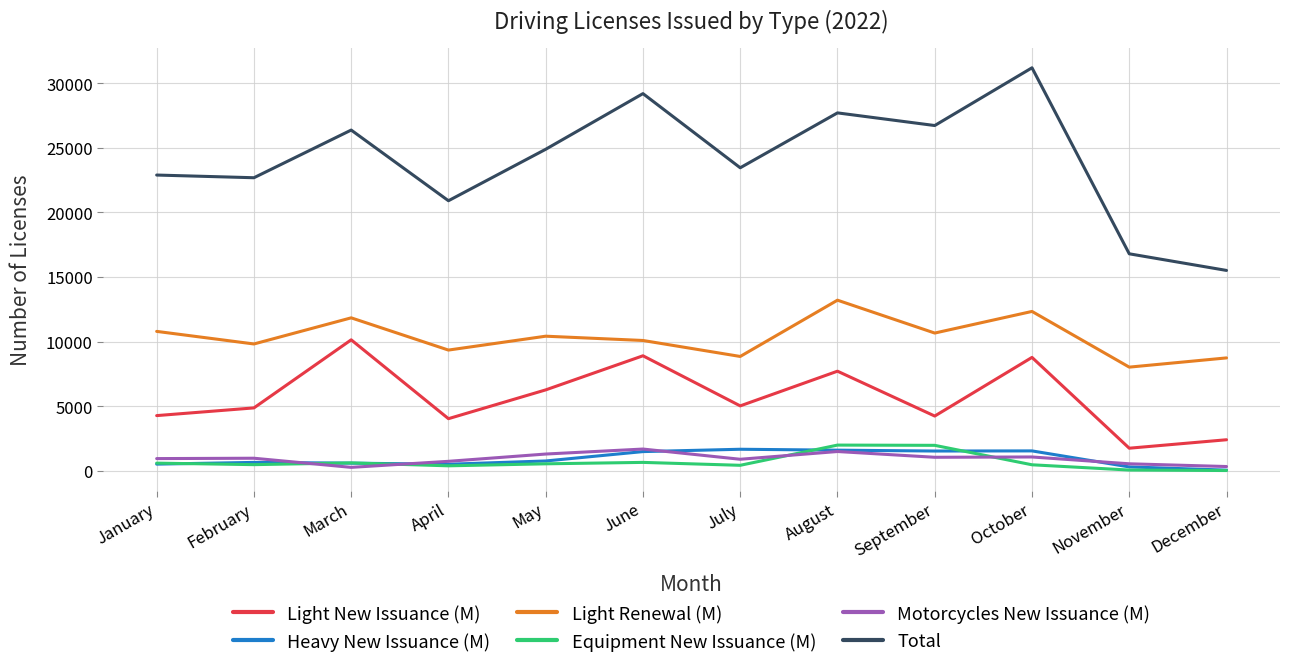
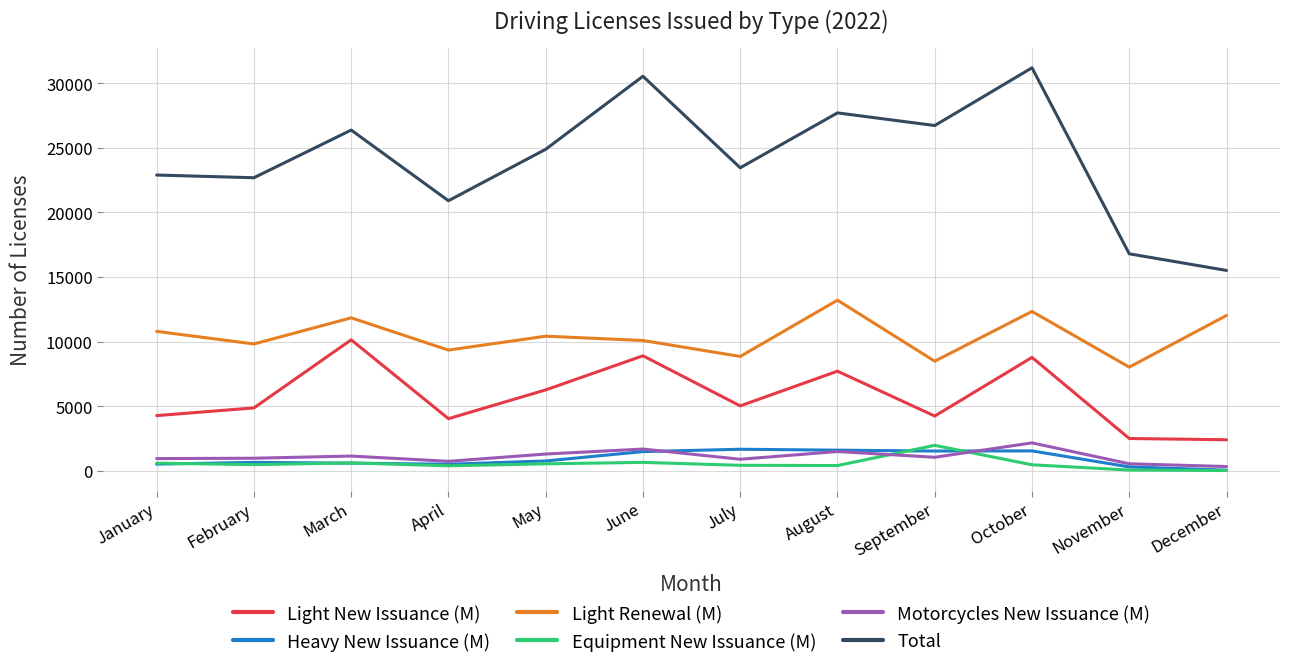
Motorcycles New Issuance (M), March: 300 -> 1200
Total, June: 29200 -> 30500
Equipment New Issuance (M), August: 2000 -> 400
Light Renewal (M), September: 10700 -> 8500
Motorcycles New Issuance (M), October: 1100 -> 2200
Light New Issuance (M), November: 1800 -> 2500
Light Renewal (M), December: 8800 -> 12000
